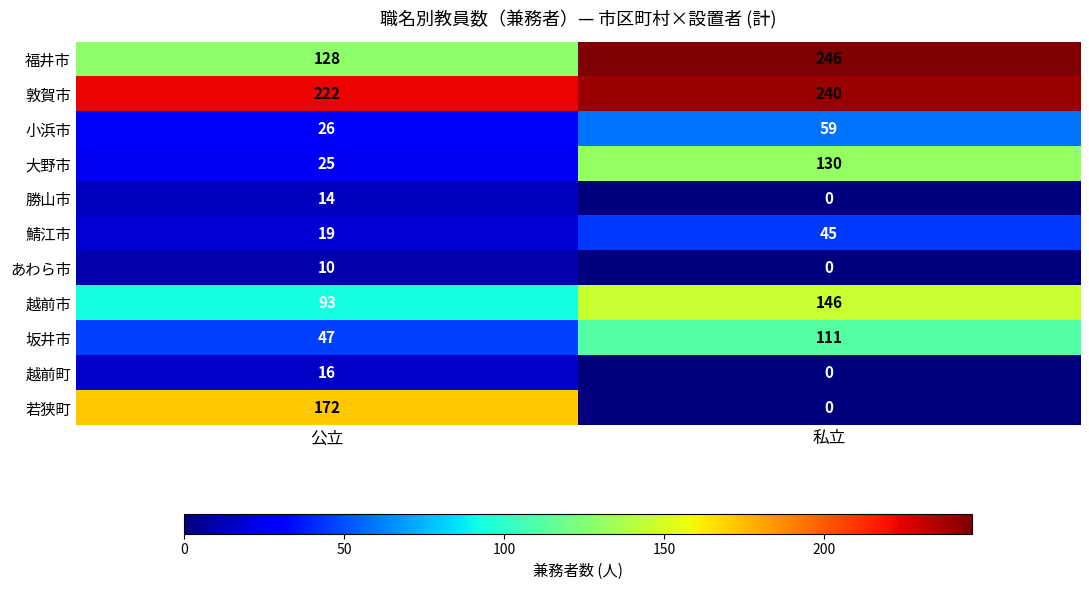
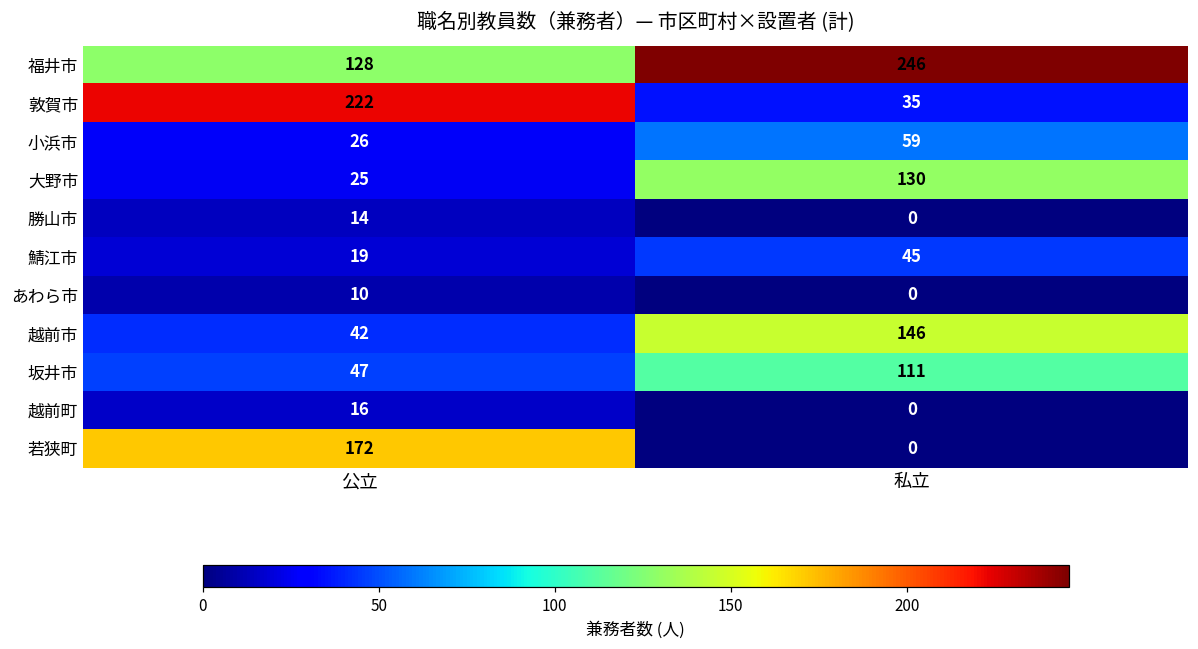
敦賀市, 私立: 240 -> 35
越前市, 公立: 93 -> 42
